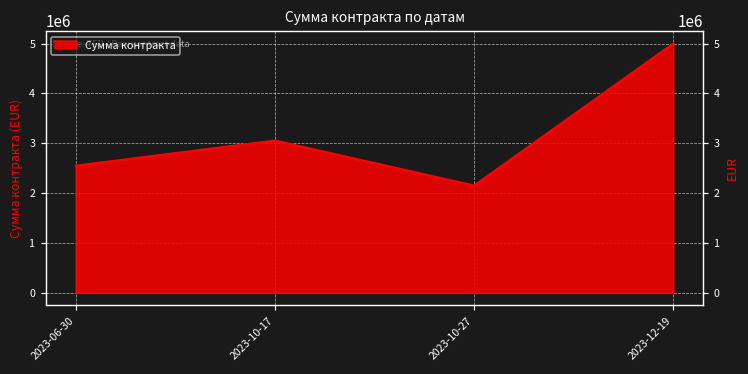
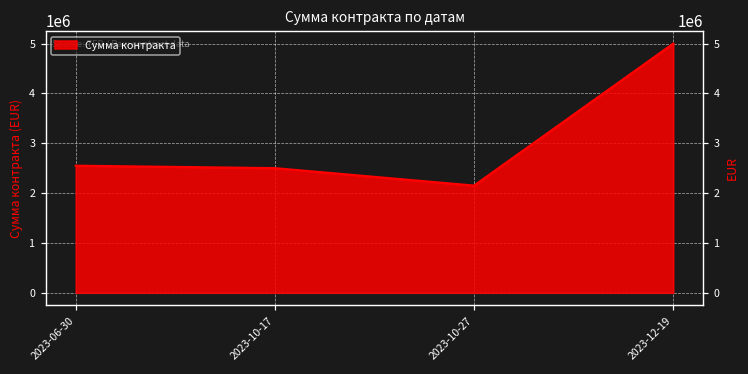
2023-10-17: 3100000 -> 2500000
